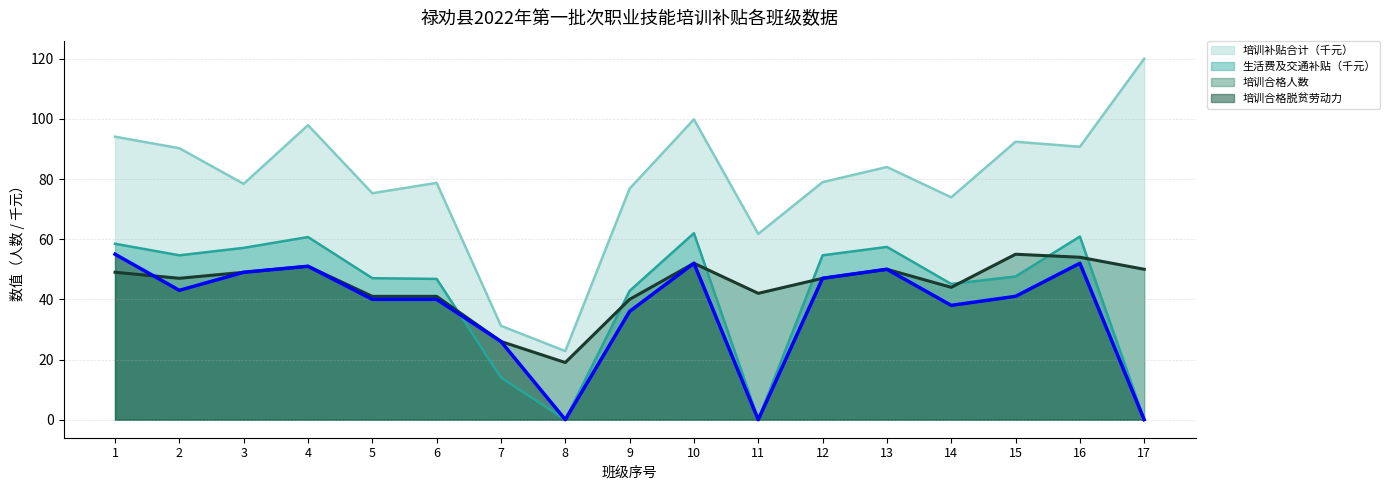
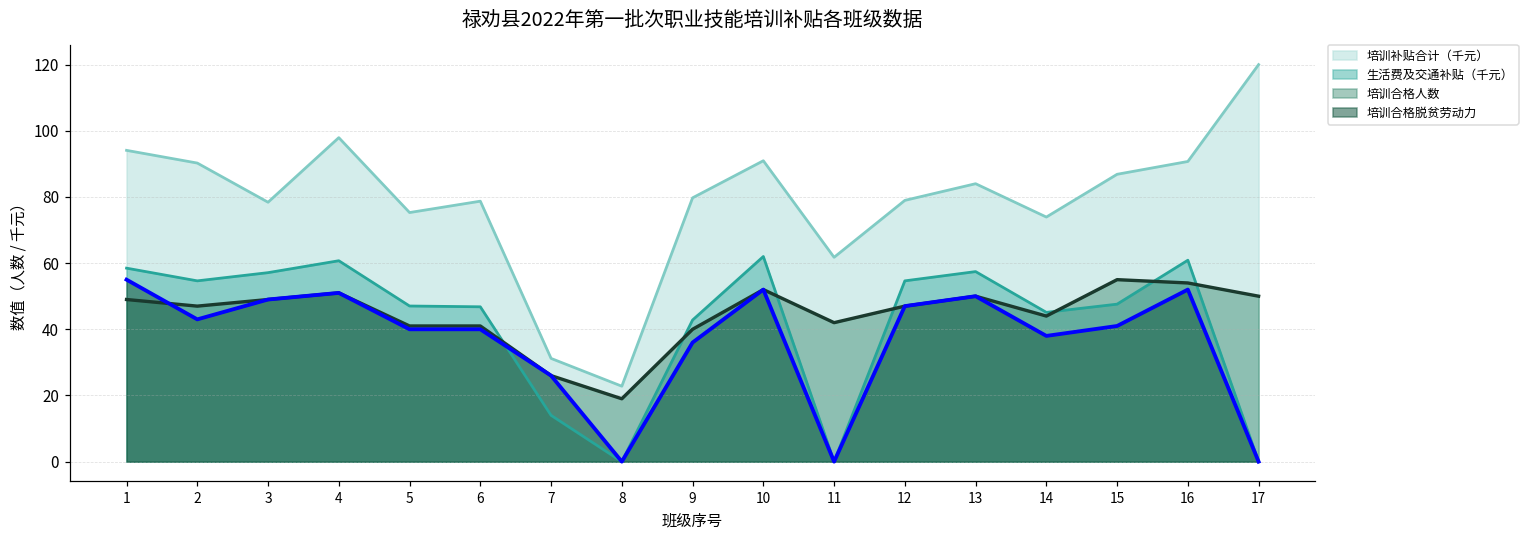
培训补贴合计（千元）, 9: 77 -> 80
培训补贴合计（千元）, 10: 100 -> 91
培训补贴合计（千元）, 15: 92 -> 87
